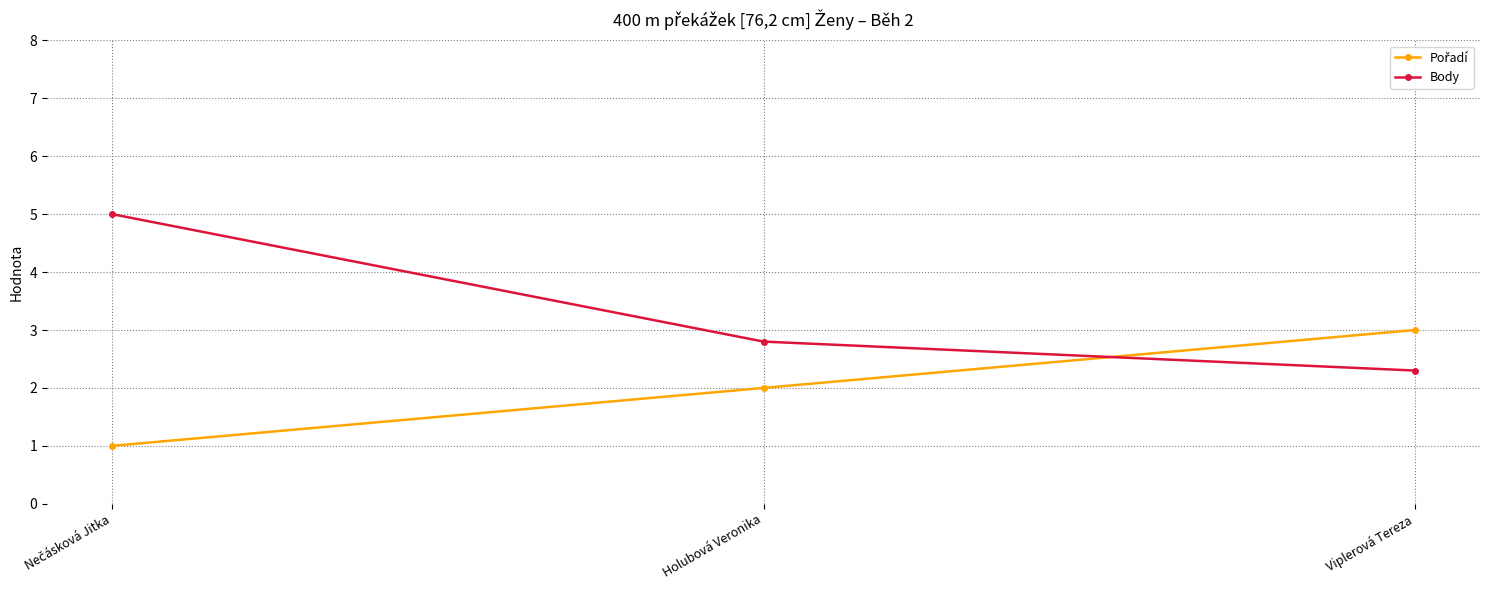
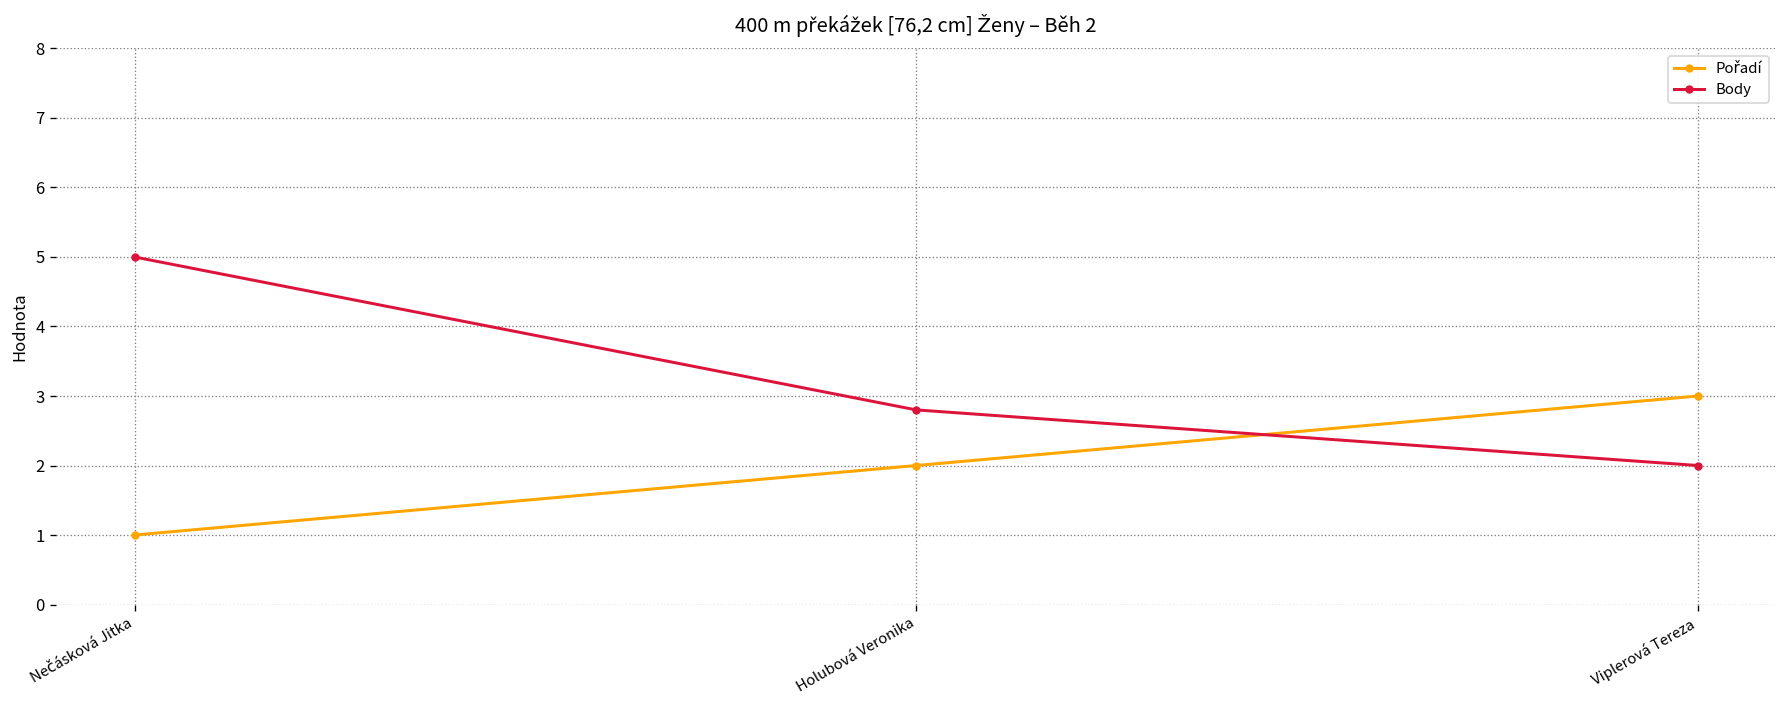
Body, Viplerová Tereza: 2.3 -> 2.0
